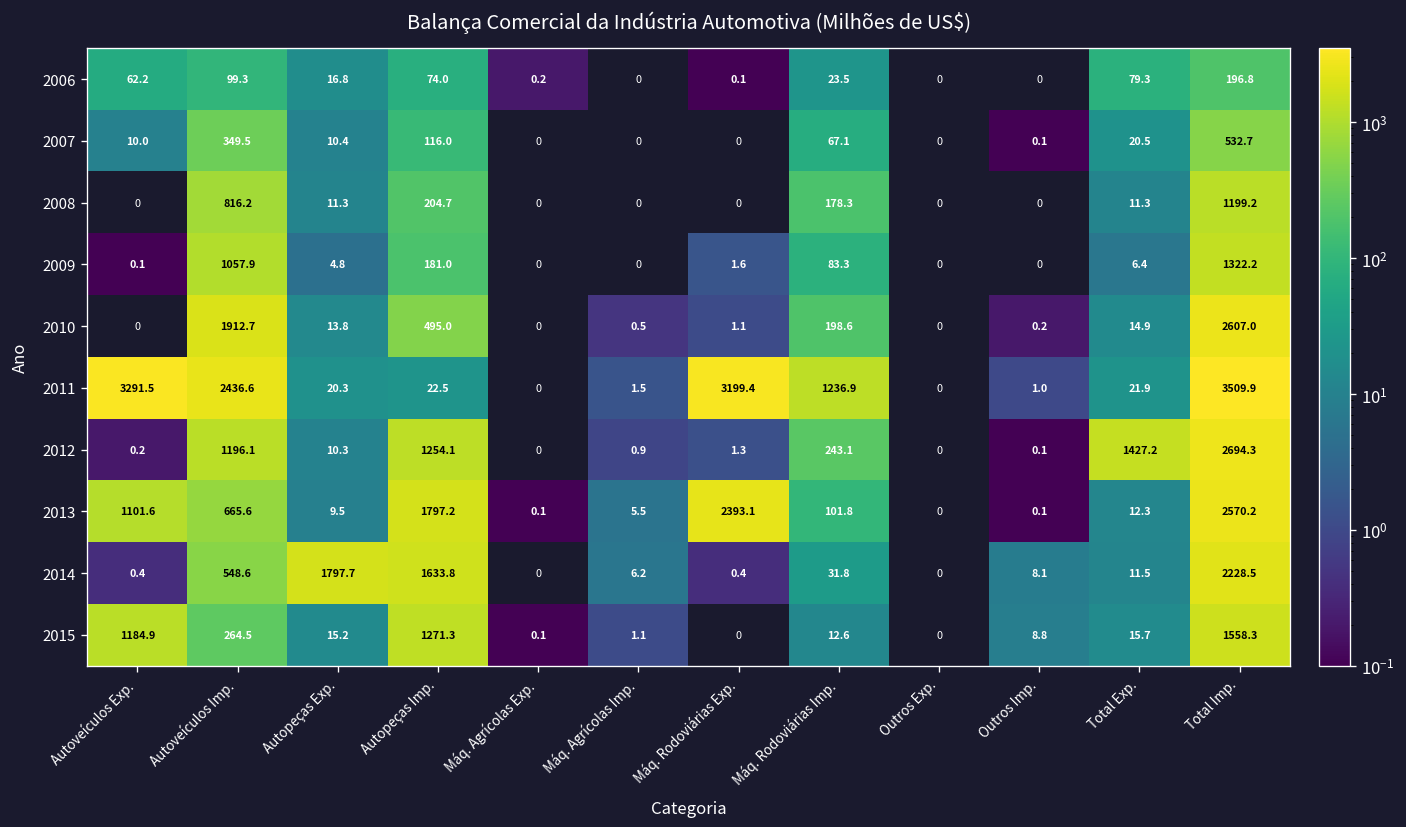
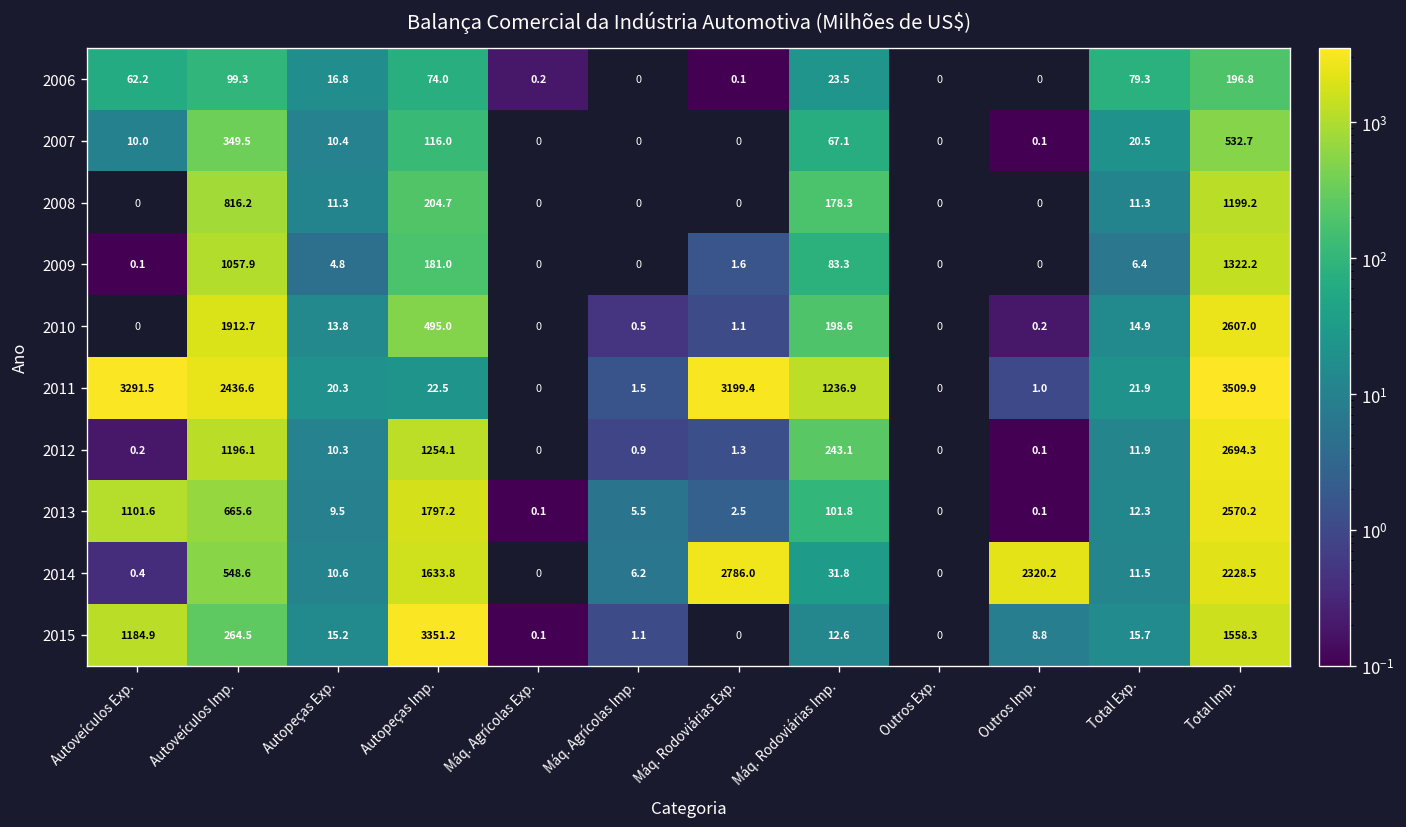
2012, Total Exp.: 1427.2 -> 11.9
2013, Máq. Rodoviárias Exp.: 2393.1 -> 2.5
2014, Autopeças Exp.: 1797.7 -> 10.6
2014, Máq. Rodoviárias Exp.: 0.4 -> 2786.0
2014, Outros Imp.: 8.1 -> 2320.2
2015, Autopeças Imp.: 1271.3 -> 3351.2
